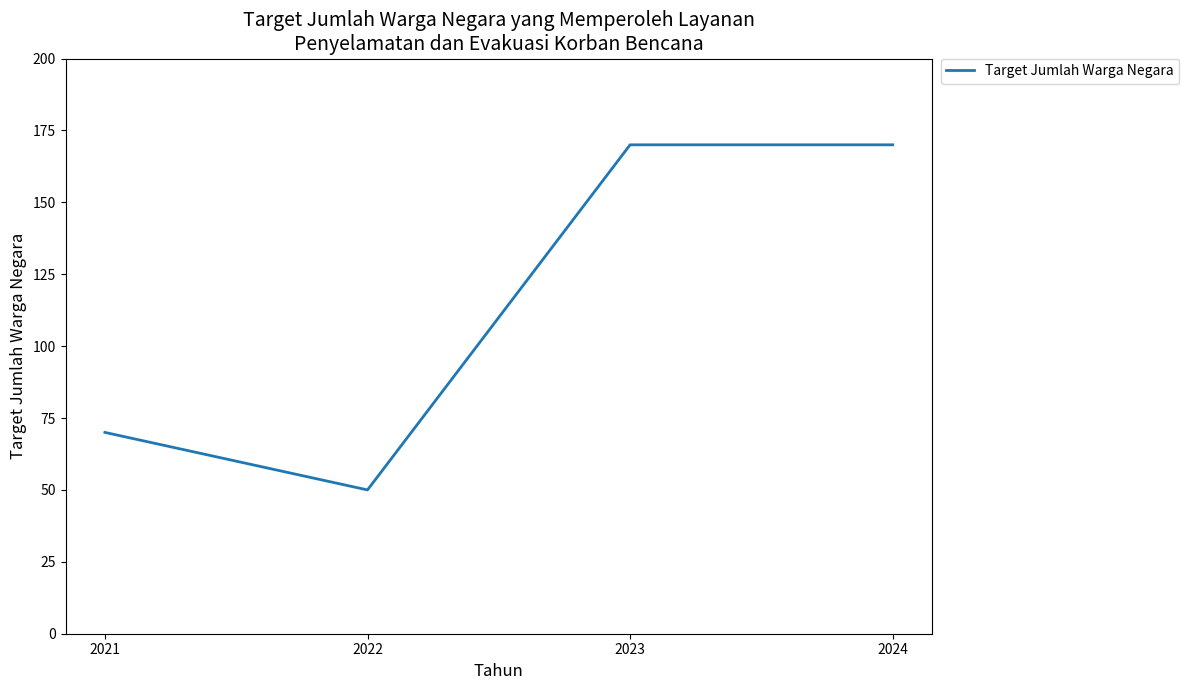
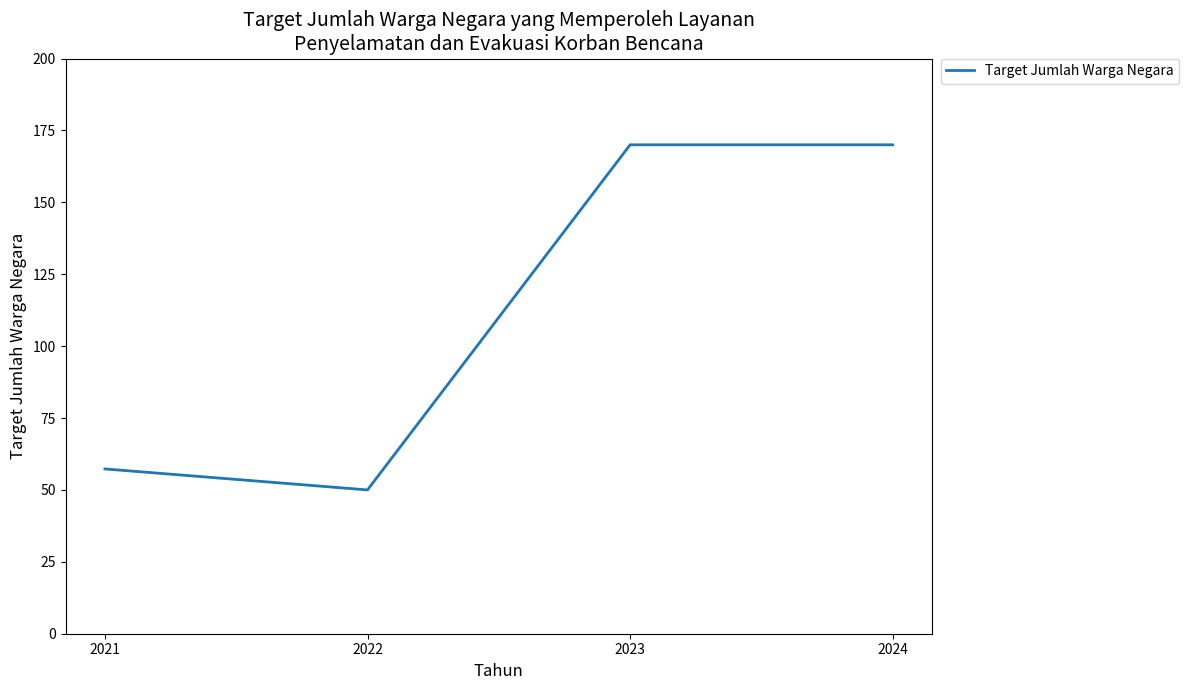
2021: 70 -> 57
